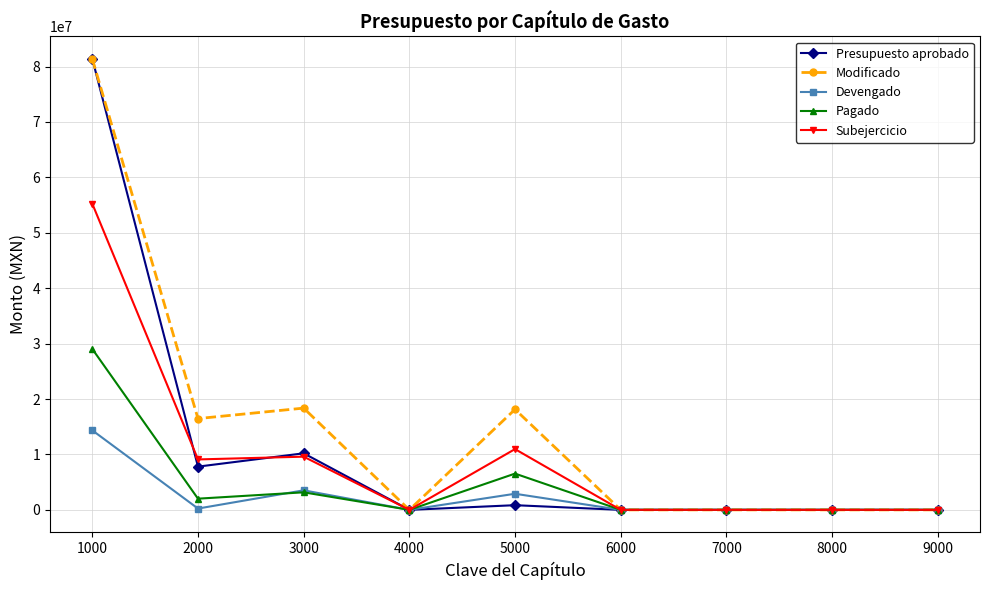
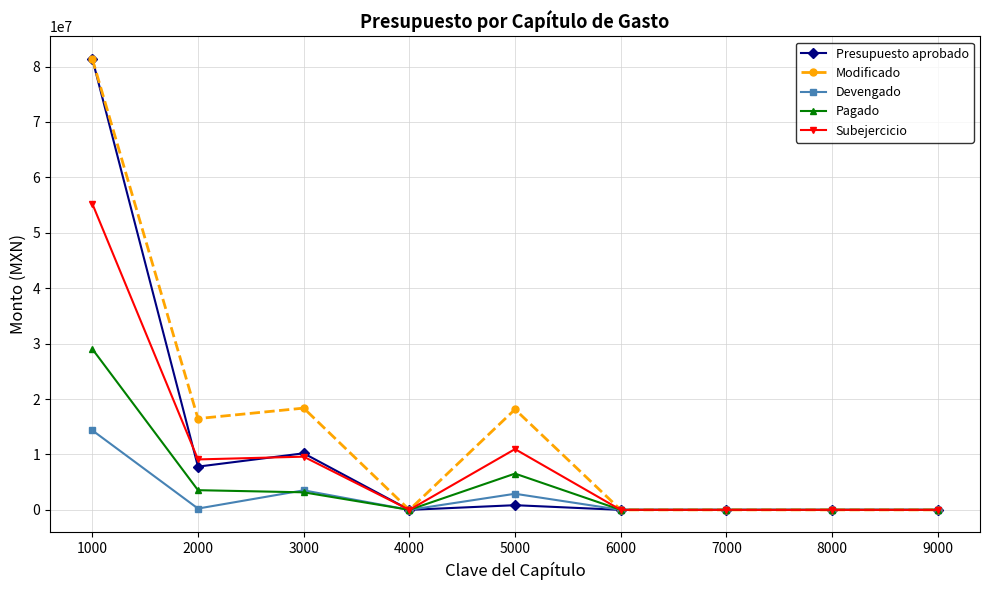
Pagado, 2000: 2000000 -> 4000000
